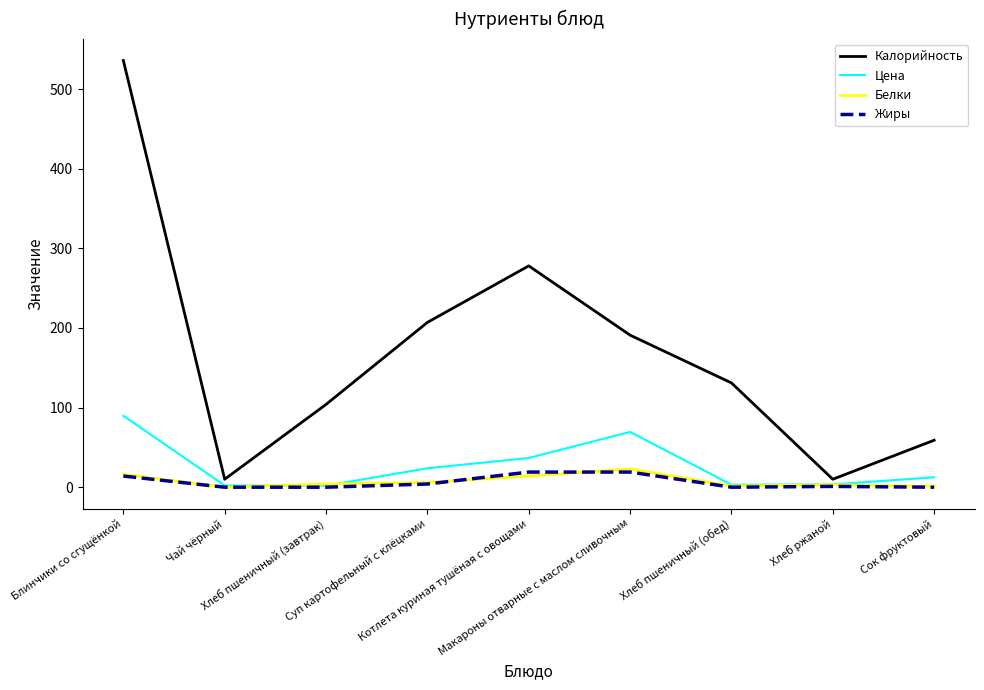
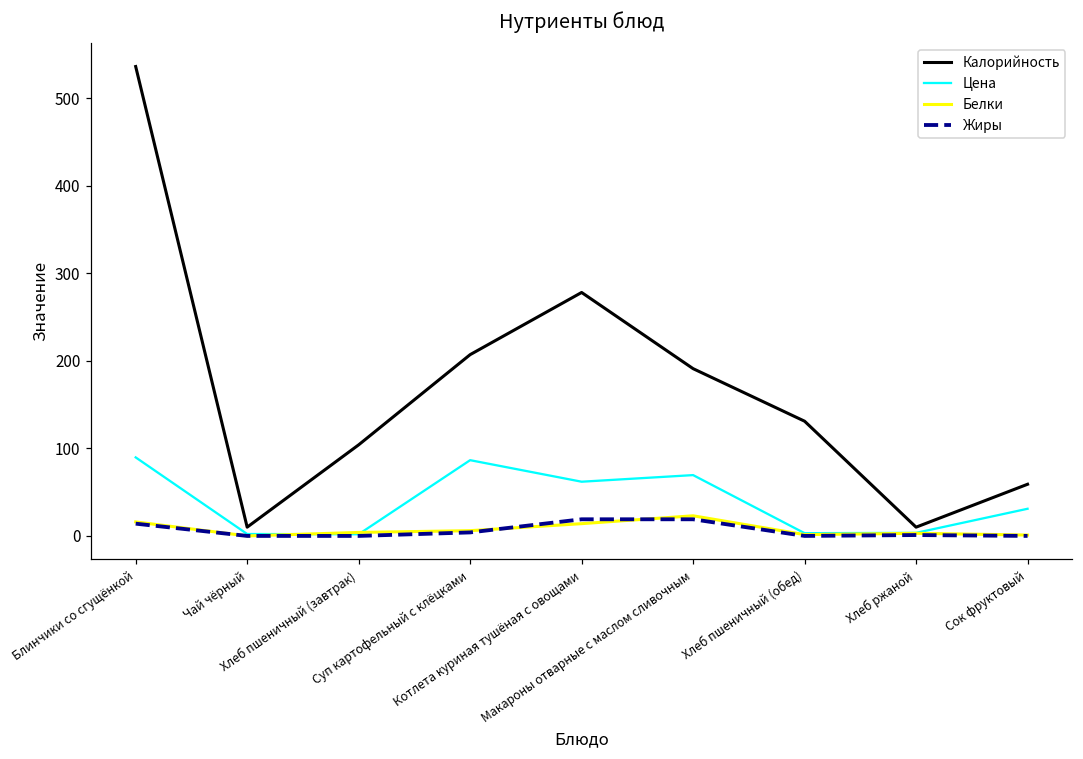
Цена, Суп картофельный с клёцками: 20 -> 90
Цена, Котлета куриная тушёная с овощами: 40 -> 60
Цена, Сок фруктовый: 10 -> 30
